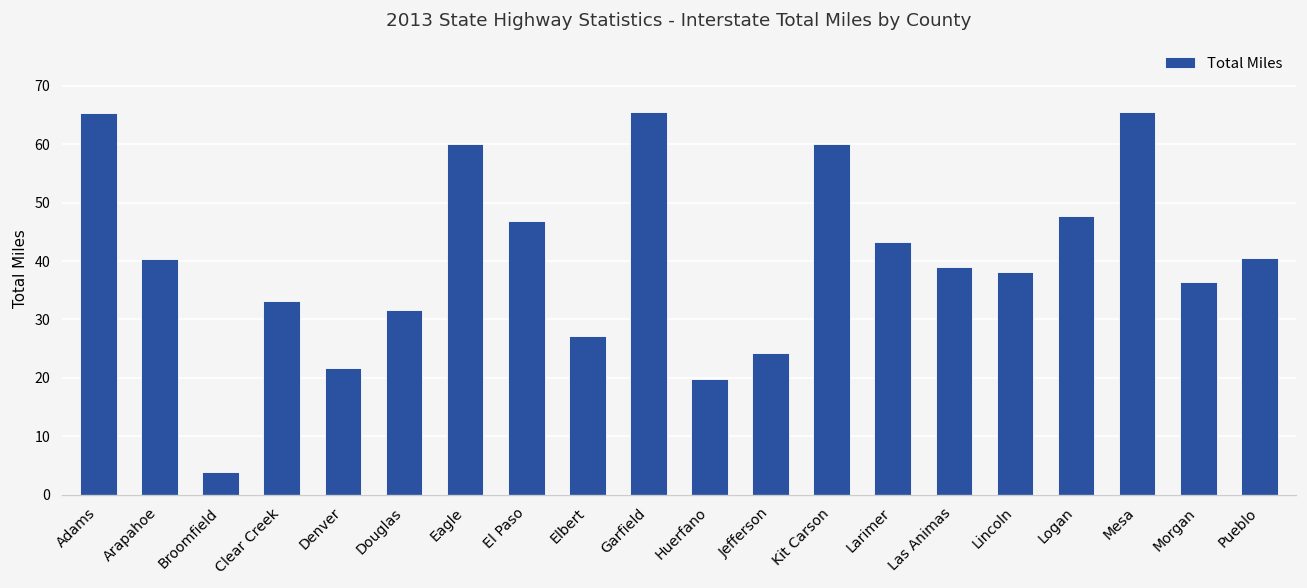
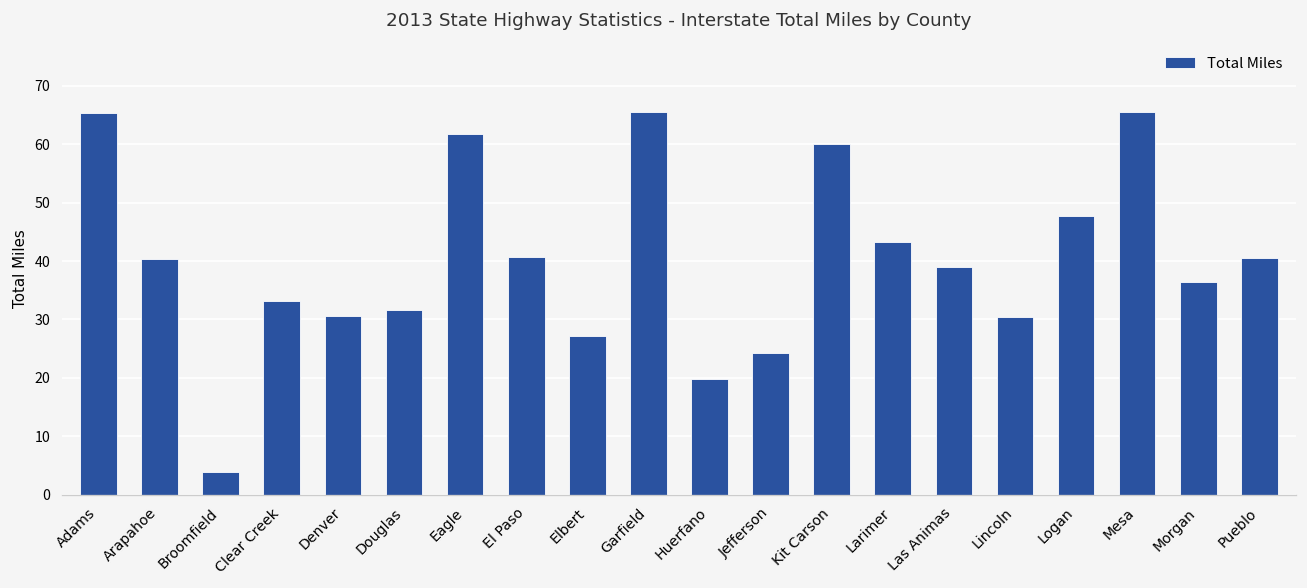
Denver: 22 -> 31
Eagle: 60 -> 62
El Paso: 47 -> 41
Lincoln: 38 -> 30
